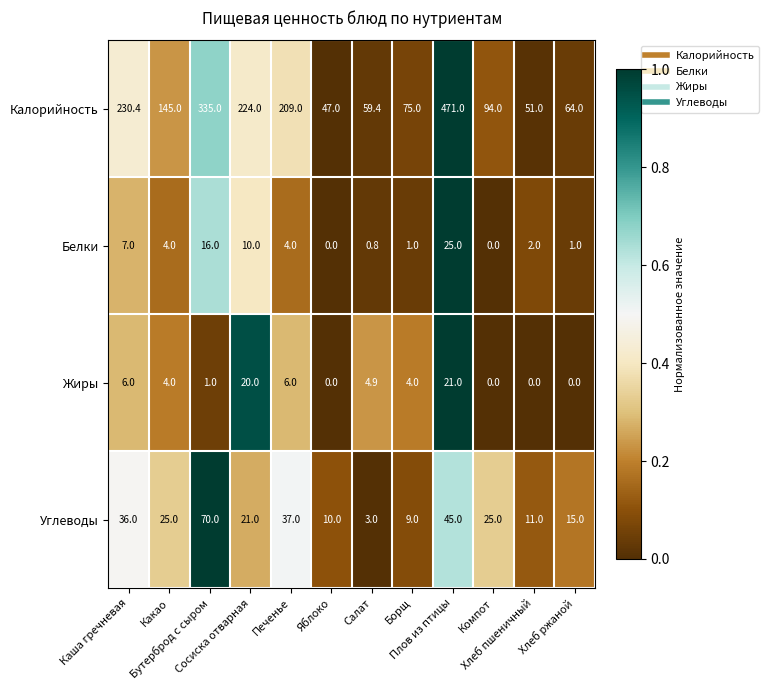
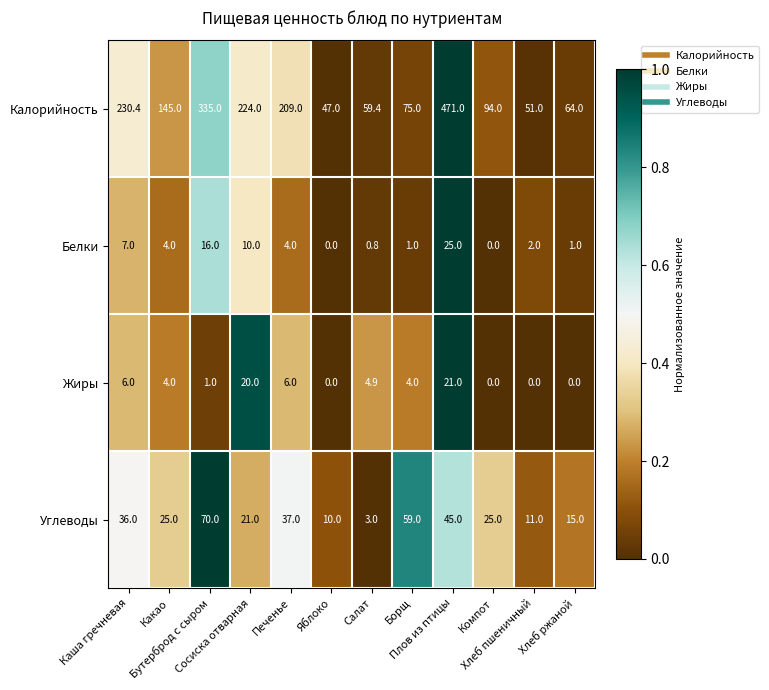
Углеводы, Борщ: 9.0 -> 59.0
